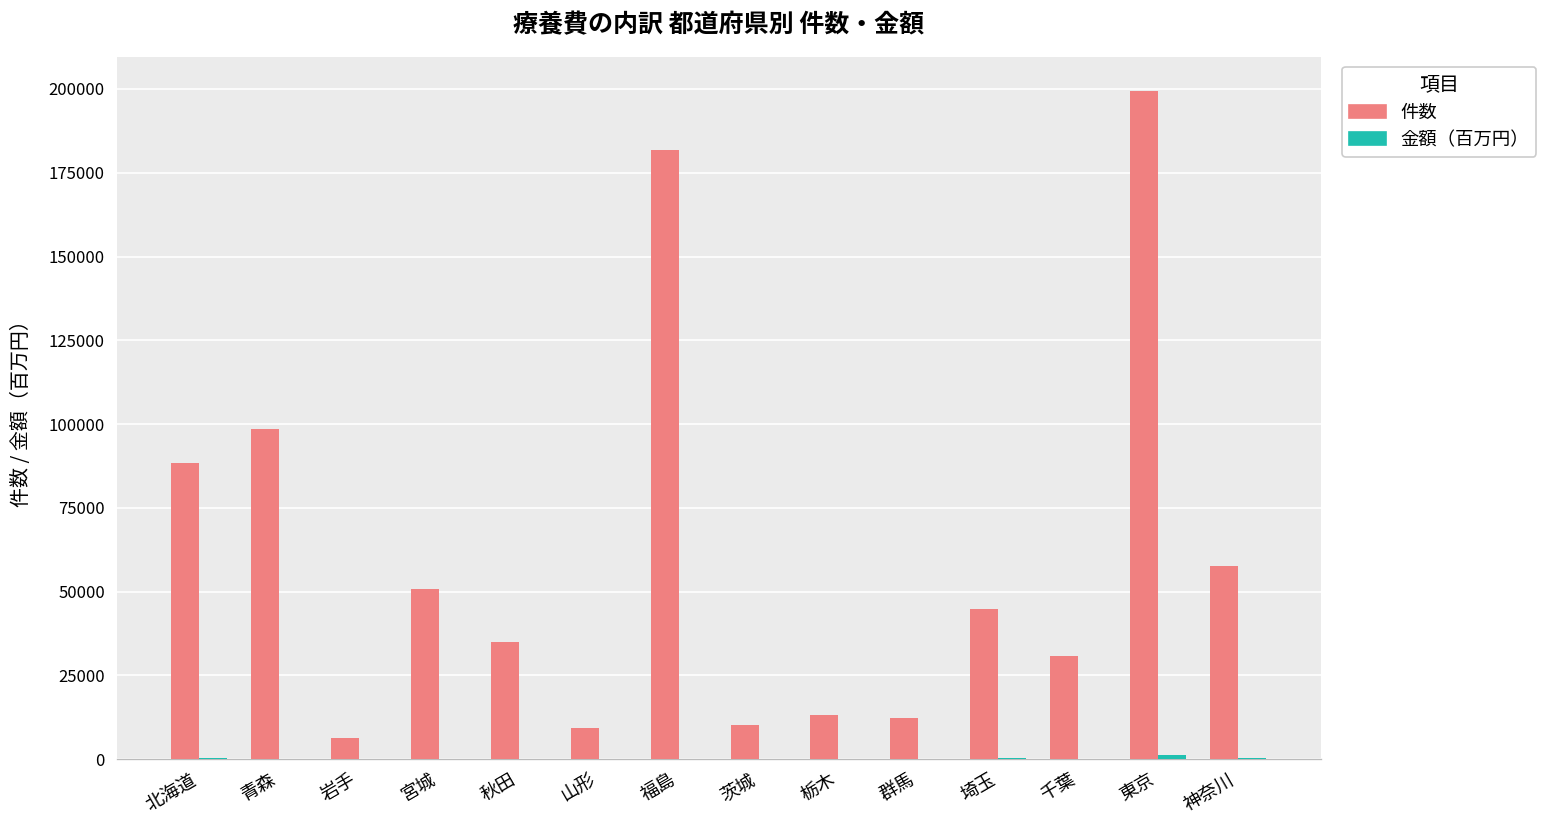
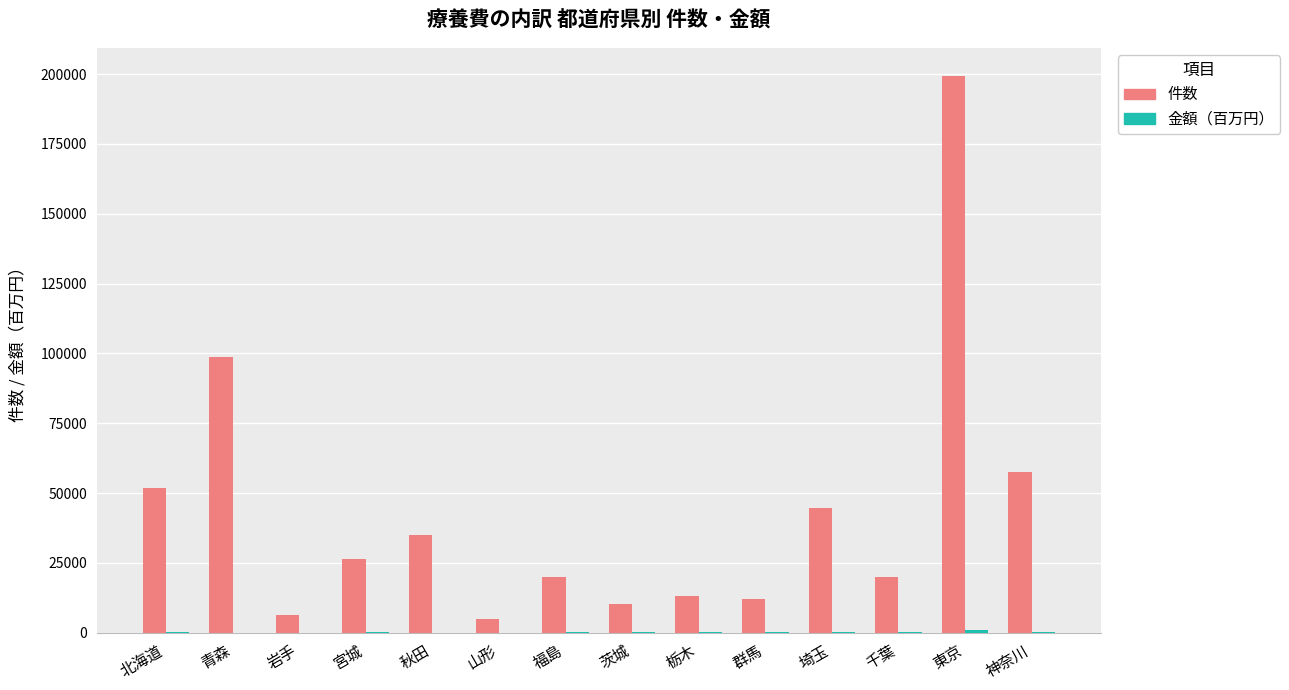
件数, 北海道: 88000 -> 52000
件数, 宮城: 51000 -> 27000
件数, 山形: 9000 -> 5000
件数, 福島: 182000 -> 20000
件数, 千葉: 31000 -> 20000
